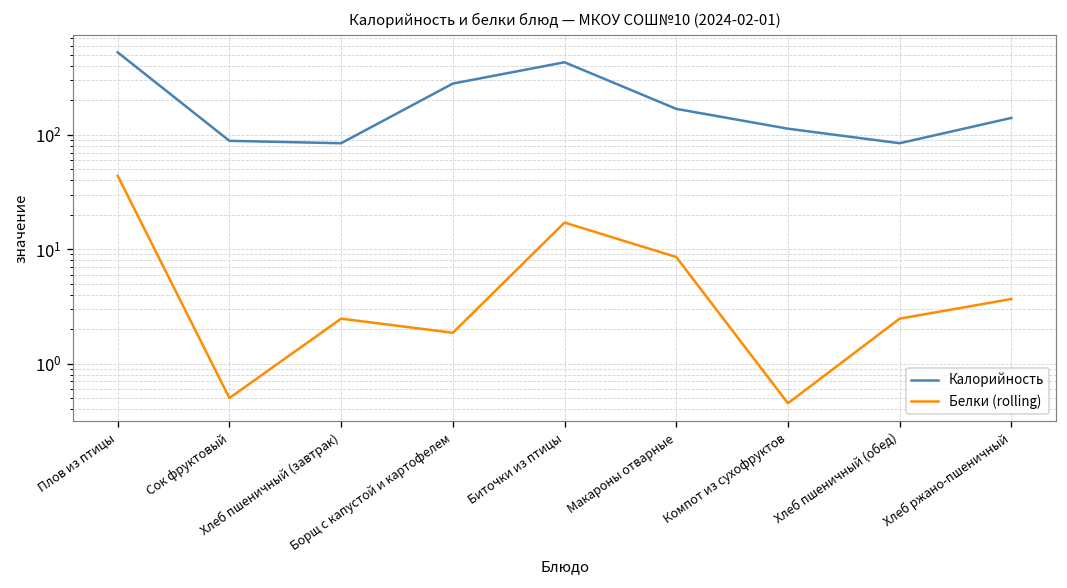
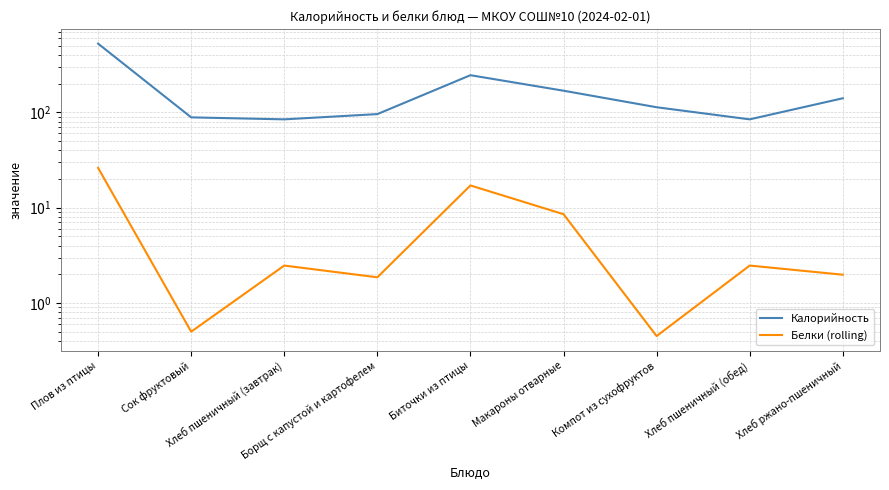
Белки (rolling), Плов из птицы: 40 -> 26
Калорийность, Борщ с капустой и картофелем: 280 -> 100
Калорийность, Биточки из птицы: 400 -> 250
Белки (rolling), Хлеб ржано-пшеничный: 3.7 -> 2.0
